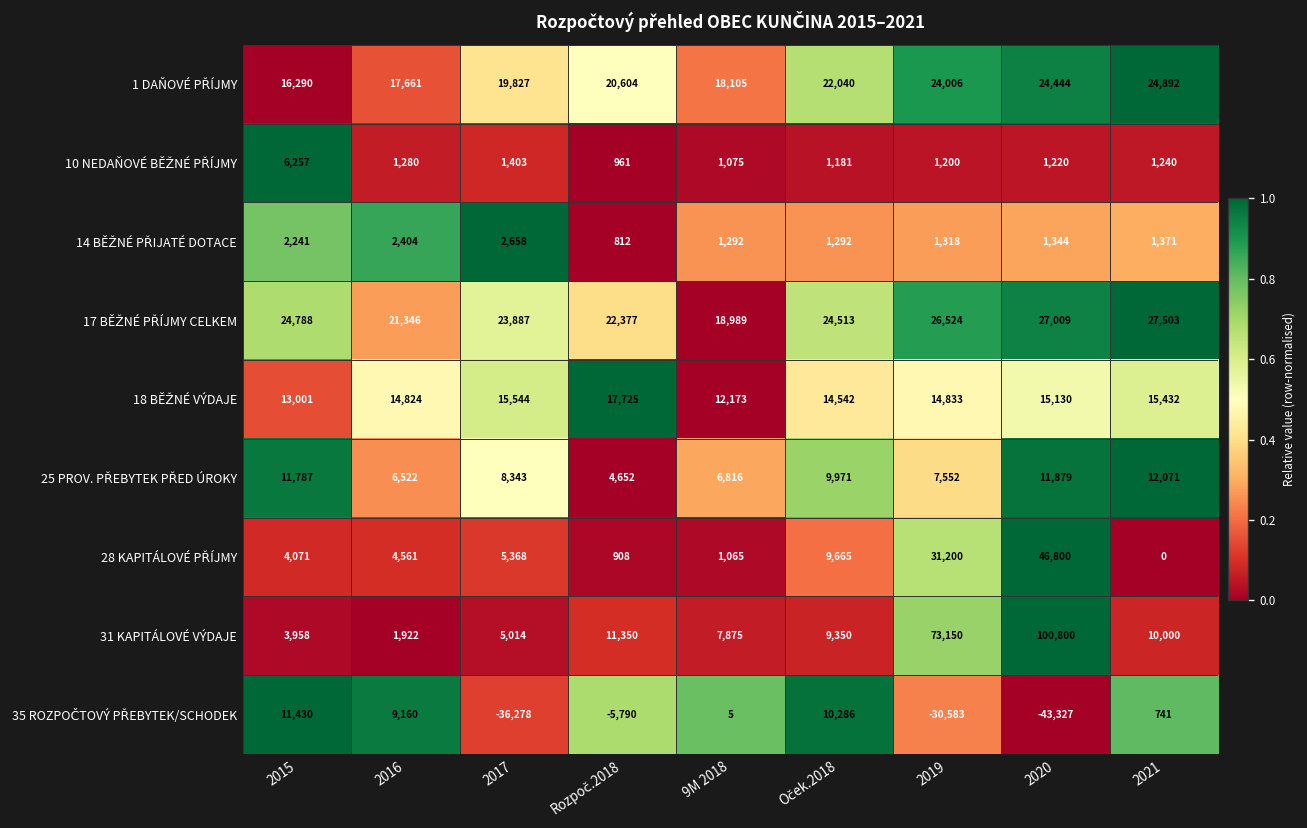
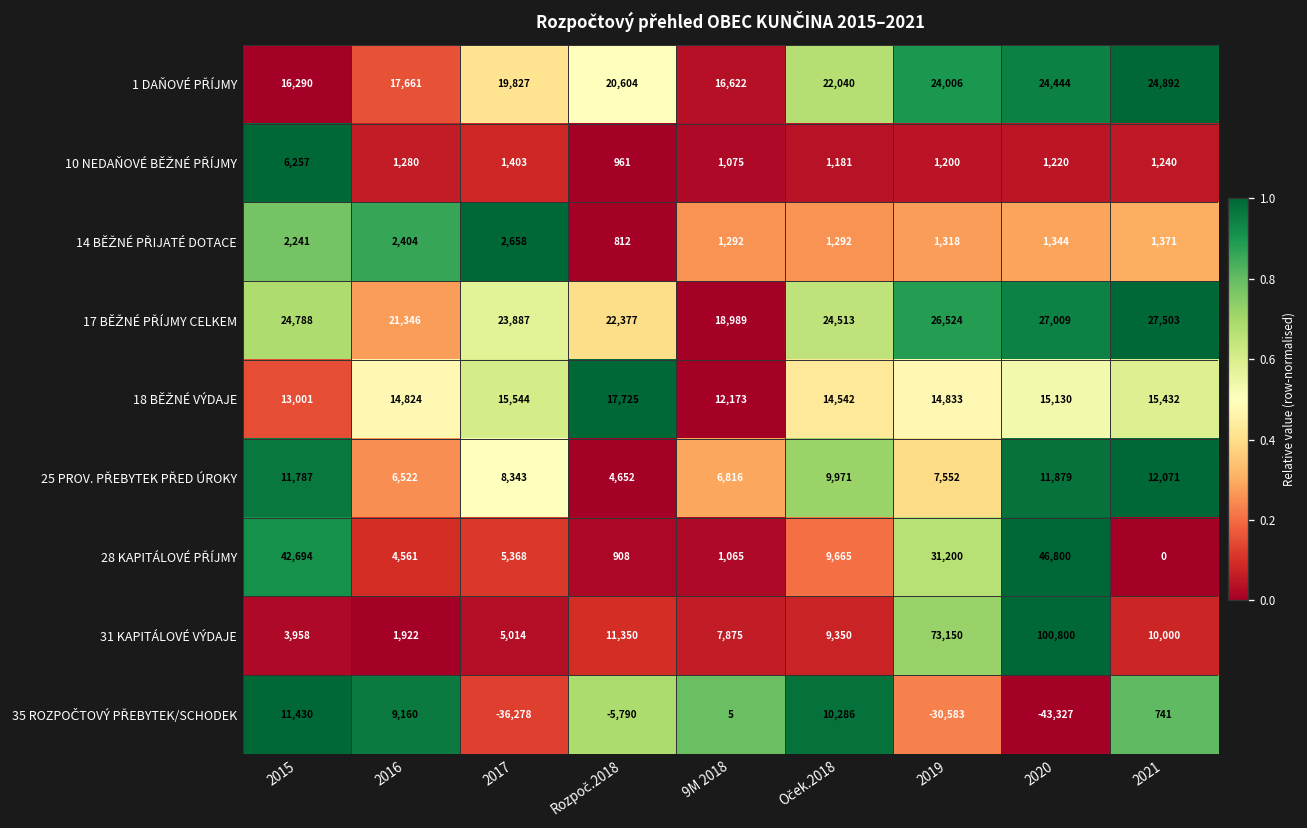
1 DAŇOVÉ PŘÍJMY, 9M 2018: 18,105 -> 16,622
28 KAPITÁLOVÉ PŘÍJMY, 2015: 4,071 -> 42,694
